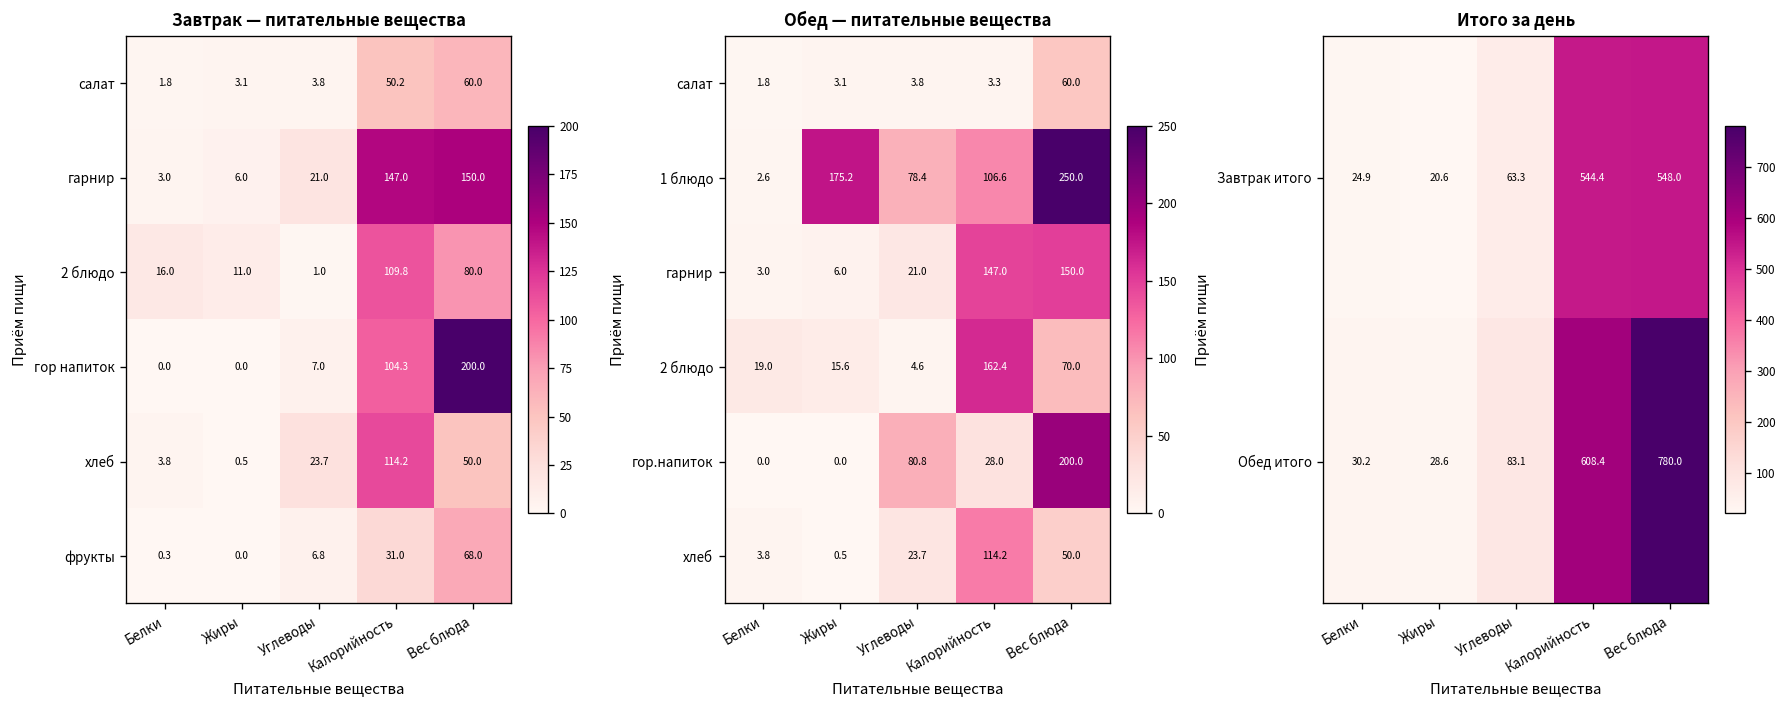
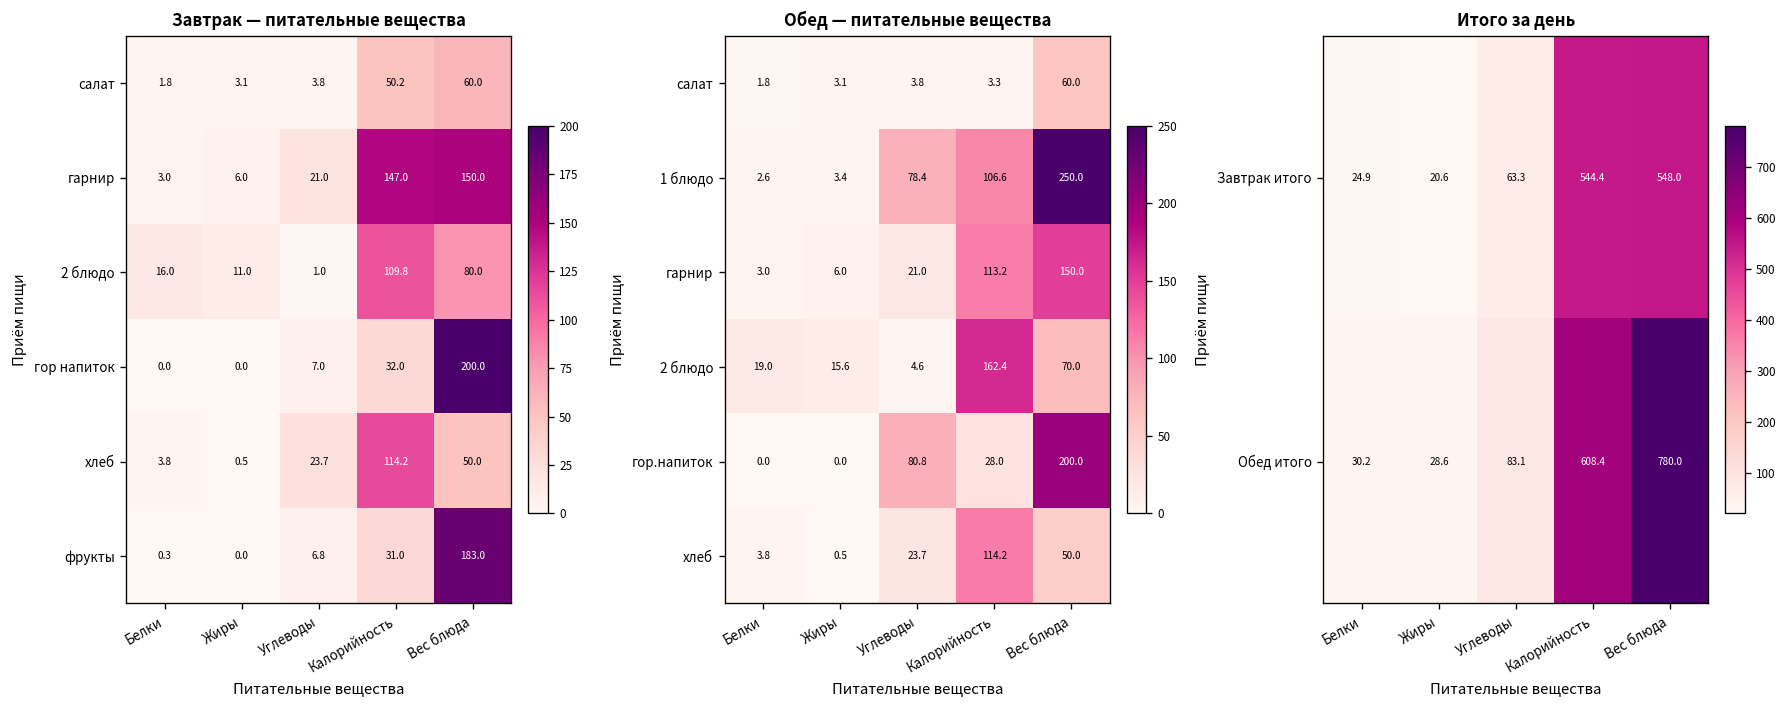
Завтрак — питательные вещества, гор напиток, Калорийность: 104.3 -> 32.0
Завтрак — питательные вещества, фрукты, Вес блюда: 68.0 -> 183.0
Обед — питательные вещества, 1 блюдо, Жиры: 175.2 -> 3.4
Обед — питательные вещества, гарнир, Калорийность: 147.0 -> 113.2
